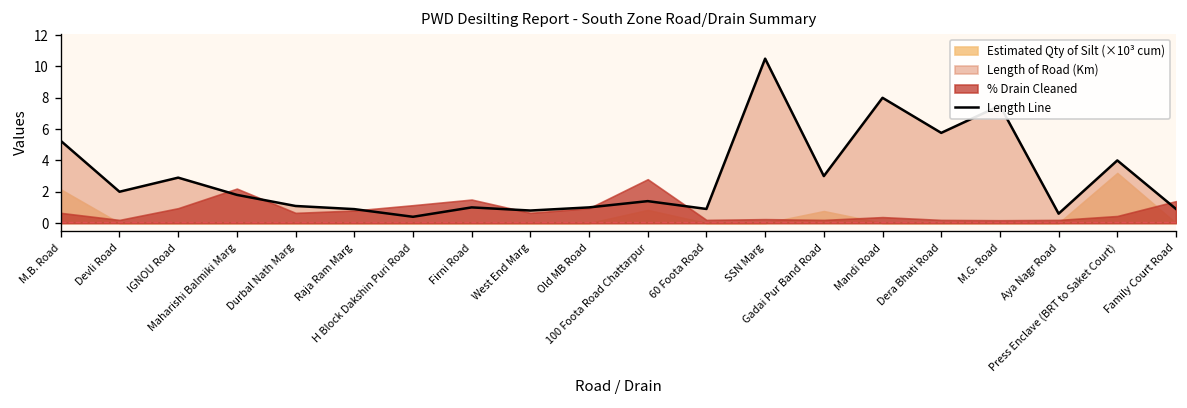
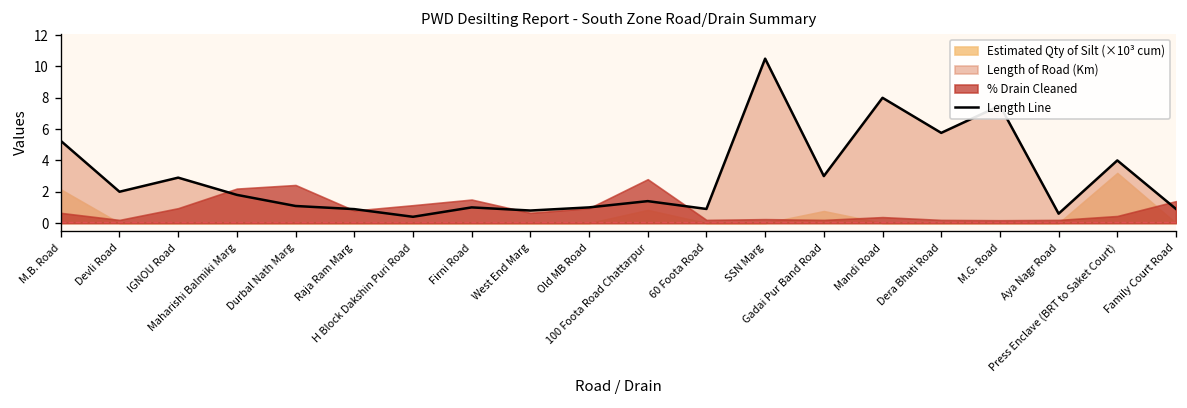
% Drain Cleaned, Durbal Nath Marg: 0.7 -> 2.4
